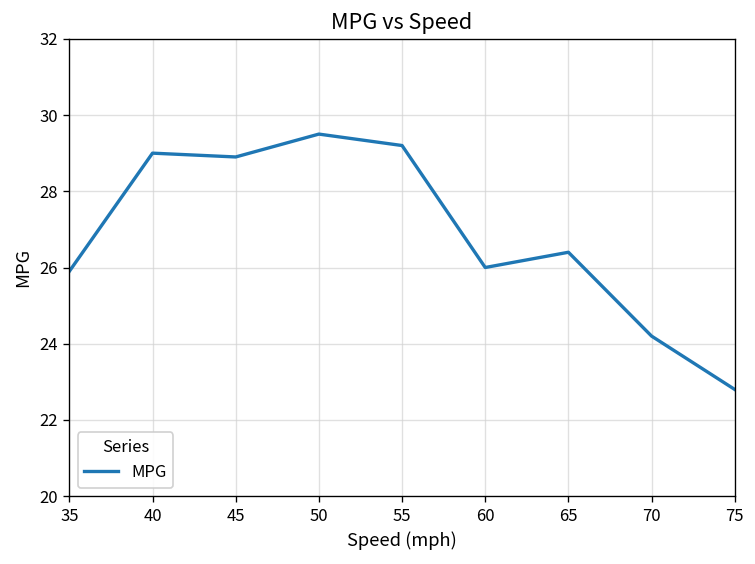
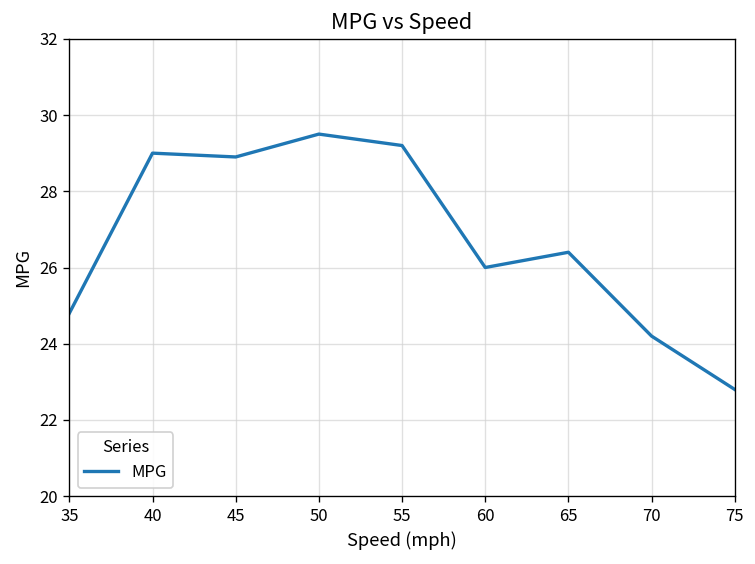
35: 25.9 -> 24.8
